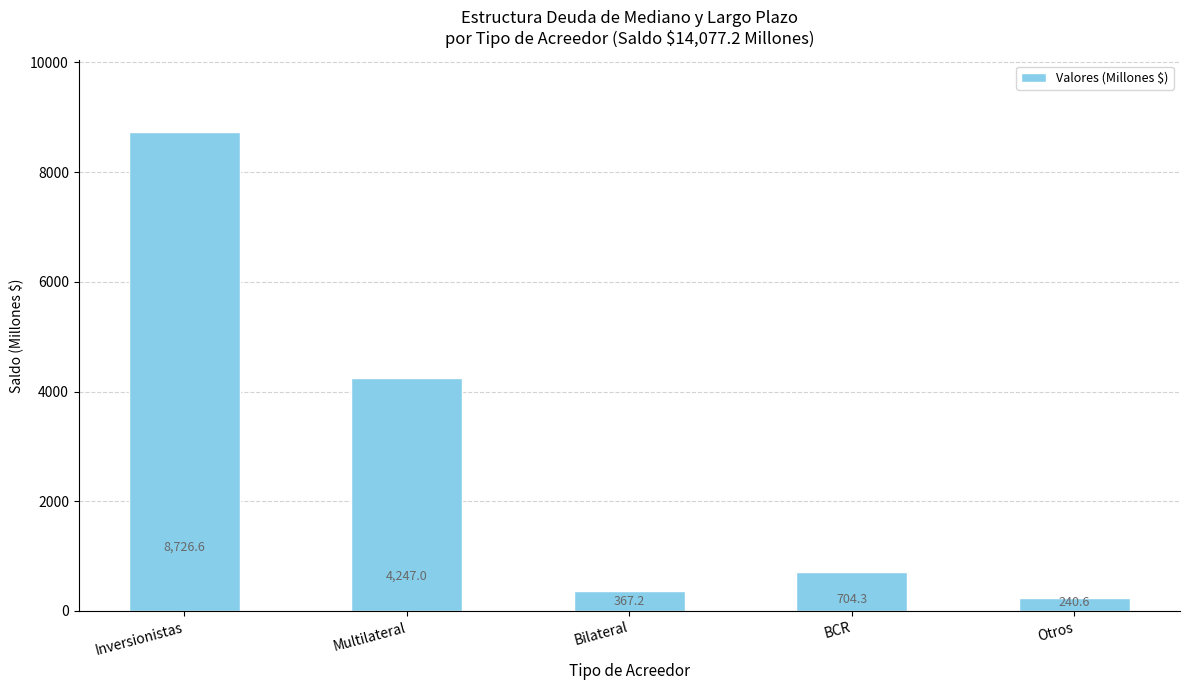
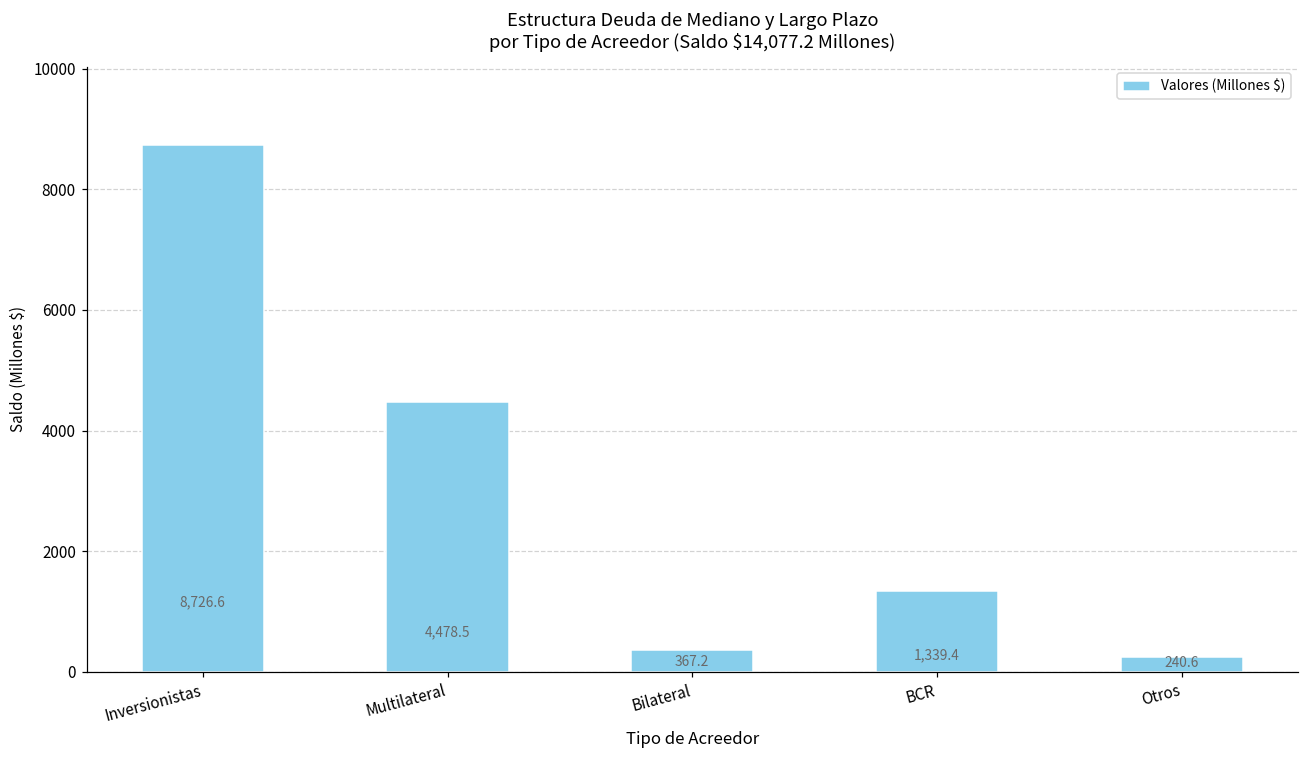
Multilateral: 4,247.0 -> 4,478.5
BCR: 704.3 -> 1,339.4
